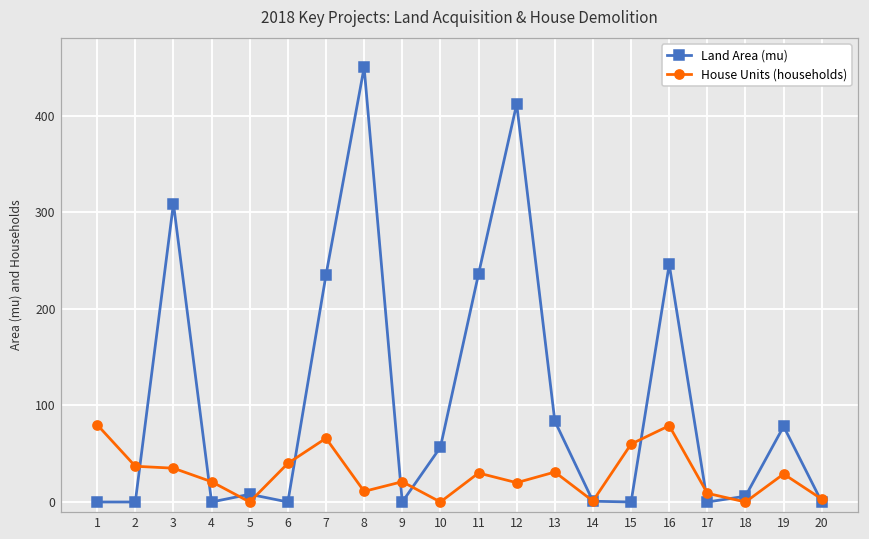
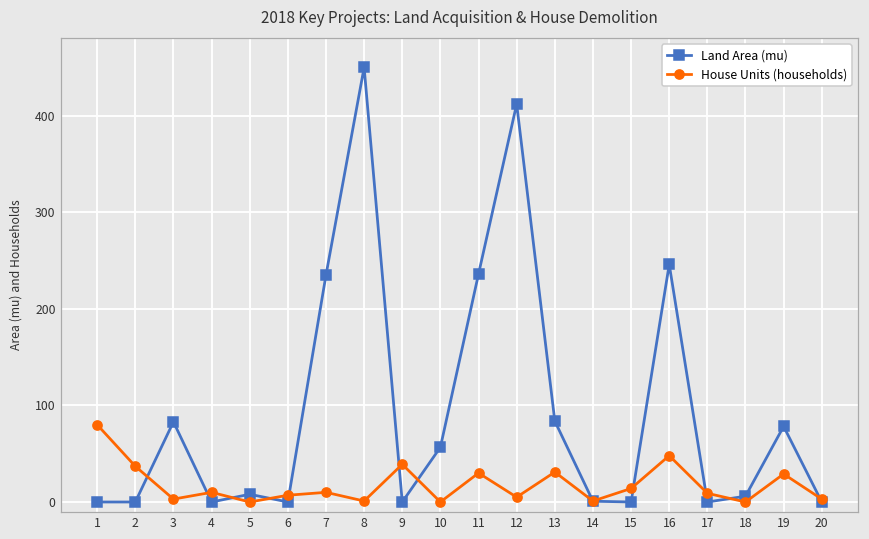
Land Area (mu), 3: 310 -> 80
House Units (households), 3: 40 -> 0
House Units (households), 4: 20 -> 10
House Units (households), 6: 40 -> 10
House Units (households), 7: 70 -> 10
House Units (households), 8: 10 -> 0
House Units (households), 9: 20 -> 40
House Units (households), 12: 20 -> 10
House Units (households), 15: 60 -> 10
House Units (households), 16: 80 -> 50
